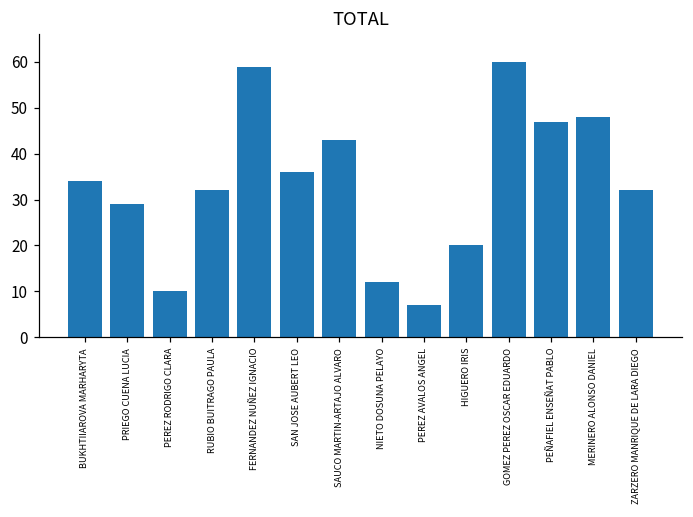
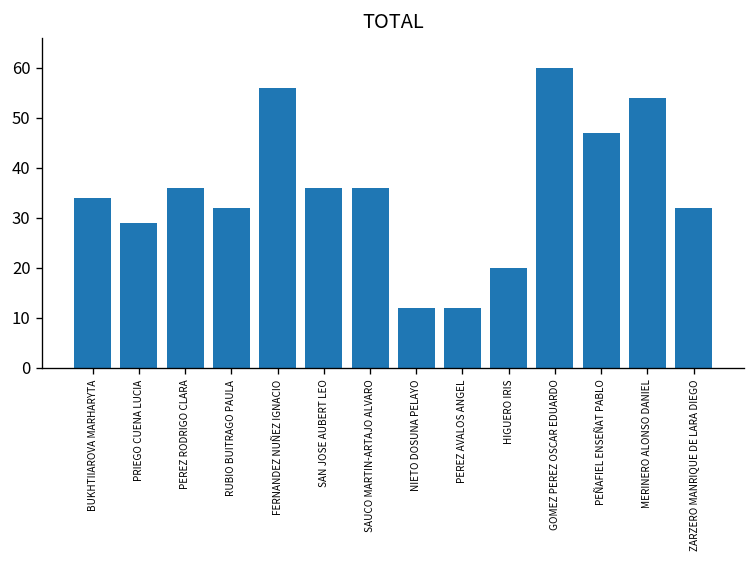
PEREZ RODRIGO CLARA: 10 -> 36
FERNANDEZ NUÑEZ IGNACIO: 59 -> 56
SAUCO MARTIN-ARTAJO ALVARO: 43 -> 36
PEREZ AVALOS ANGEL: 7 -> 12
MERINERO ALONSO DANIEL: 48 -> 54
